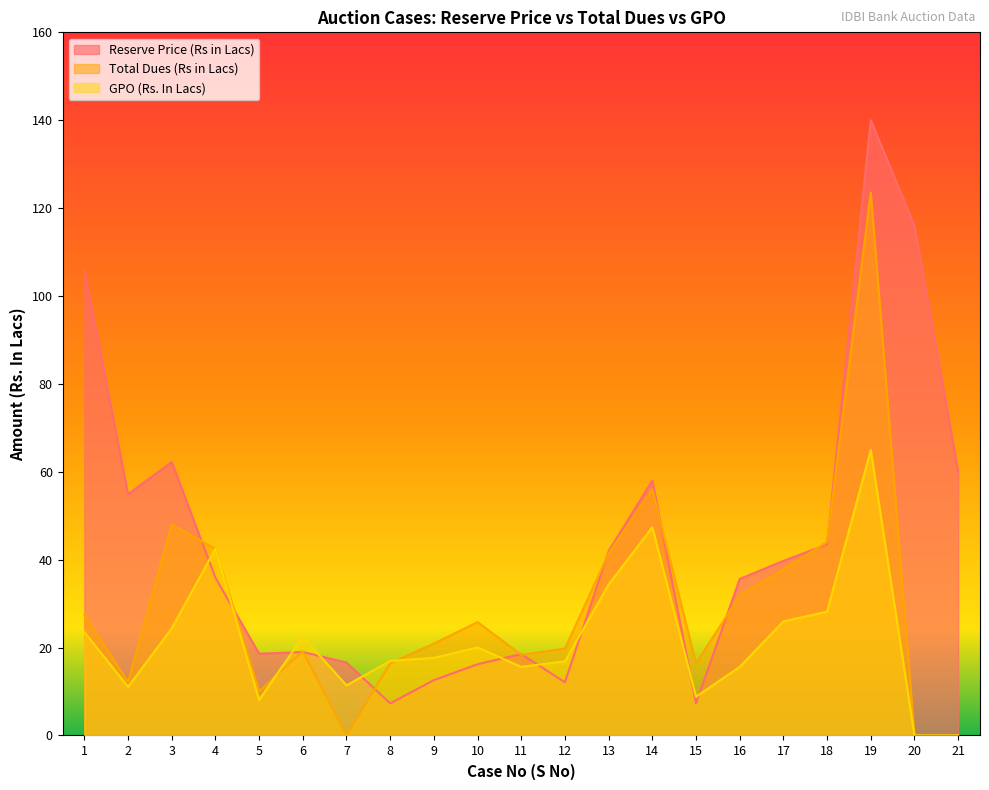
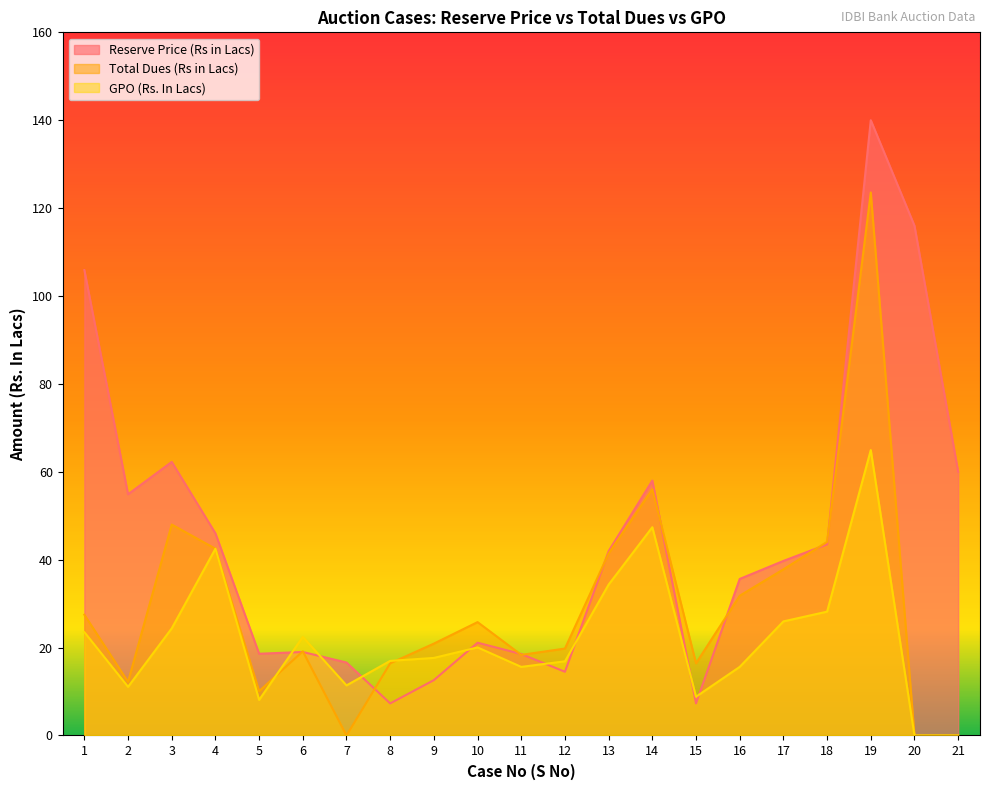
Reserve Price (Rs in Lacs), 4: 36 -> 46
Reserve Price (Rs in Lacs), 10: 16 -> 21
Reserve Price (Rs in Lacs), 12: 12 -> 15
